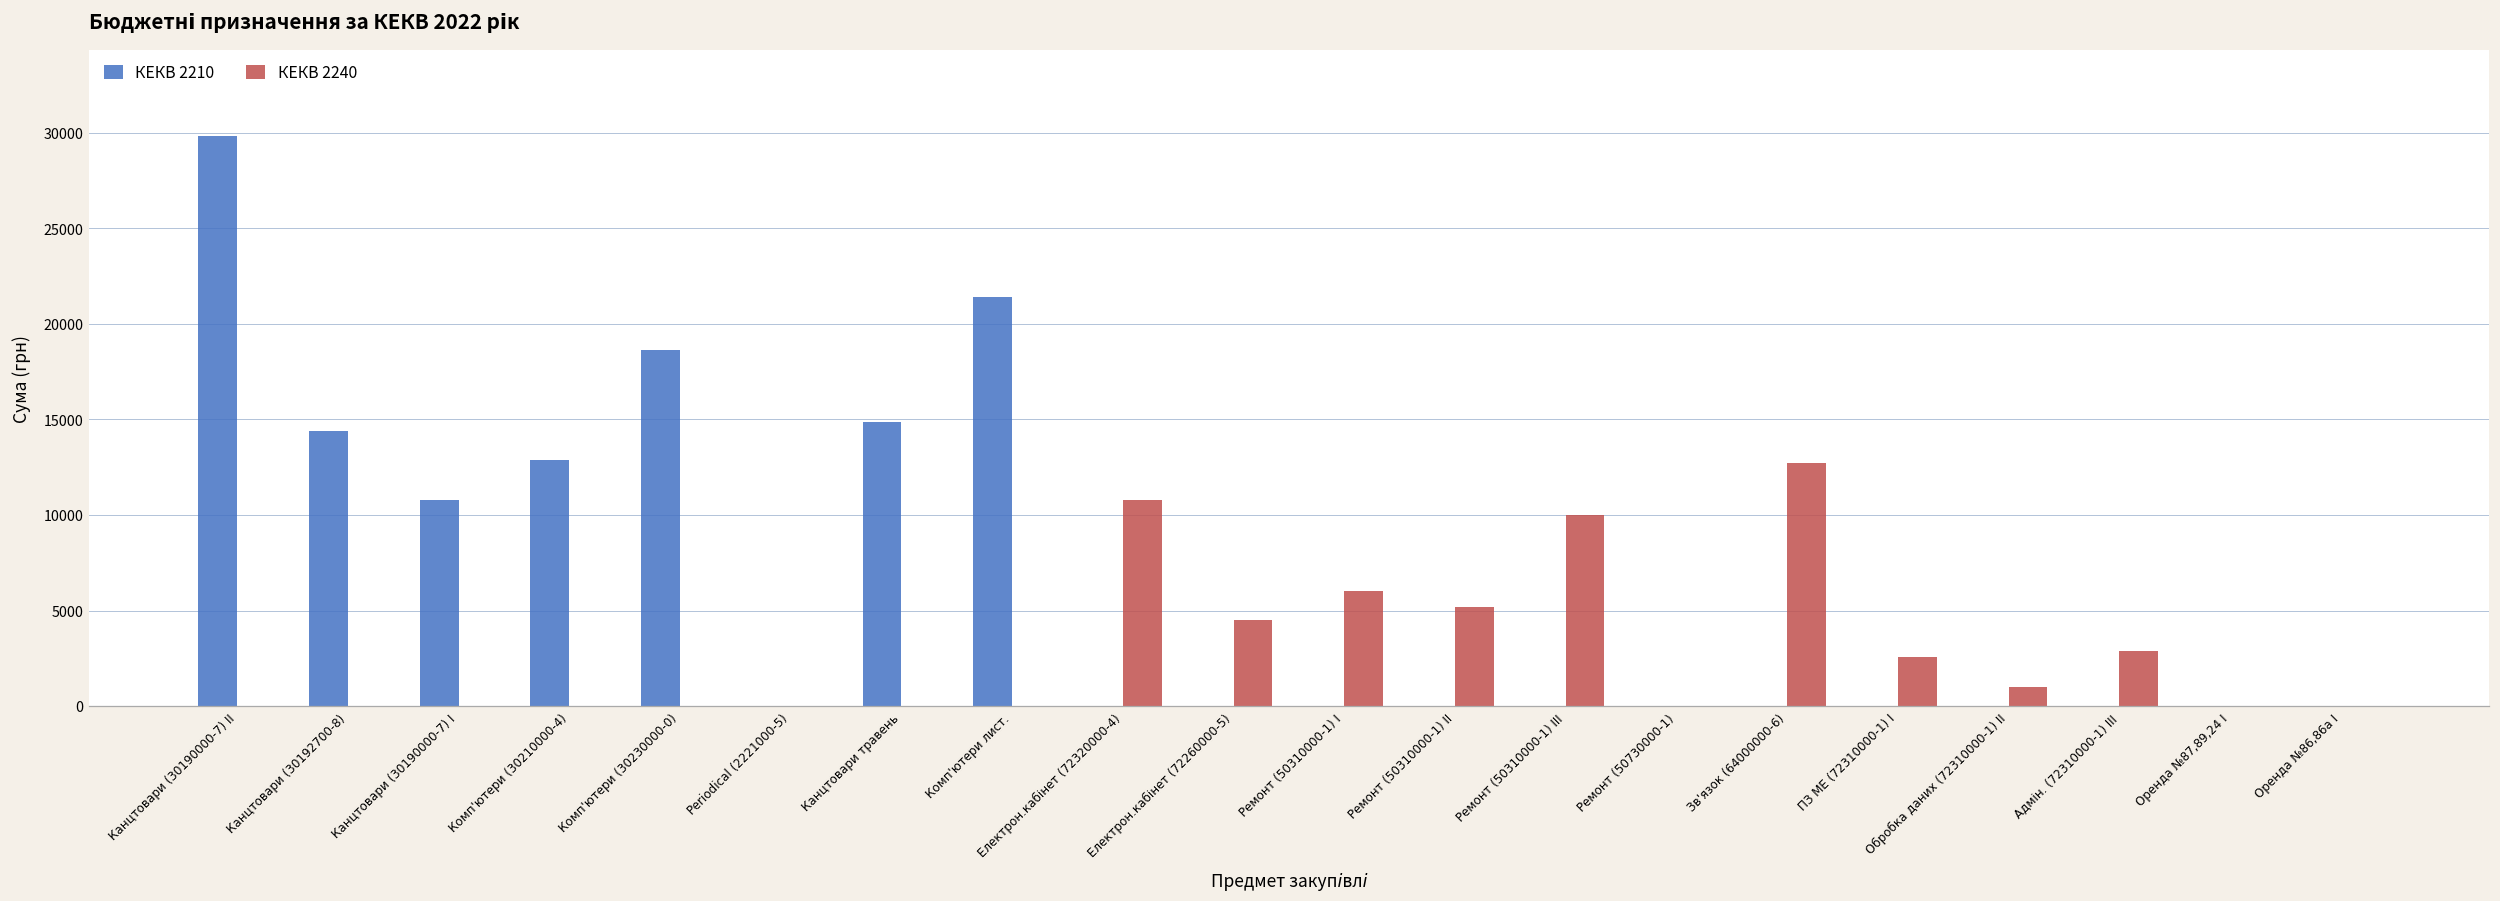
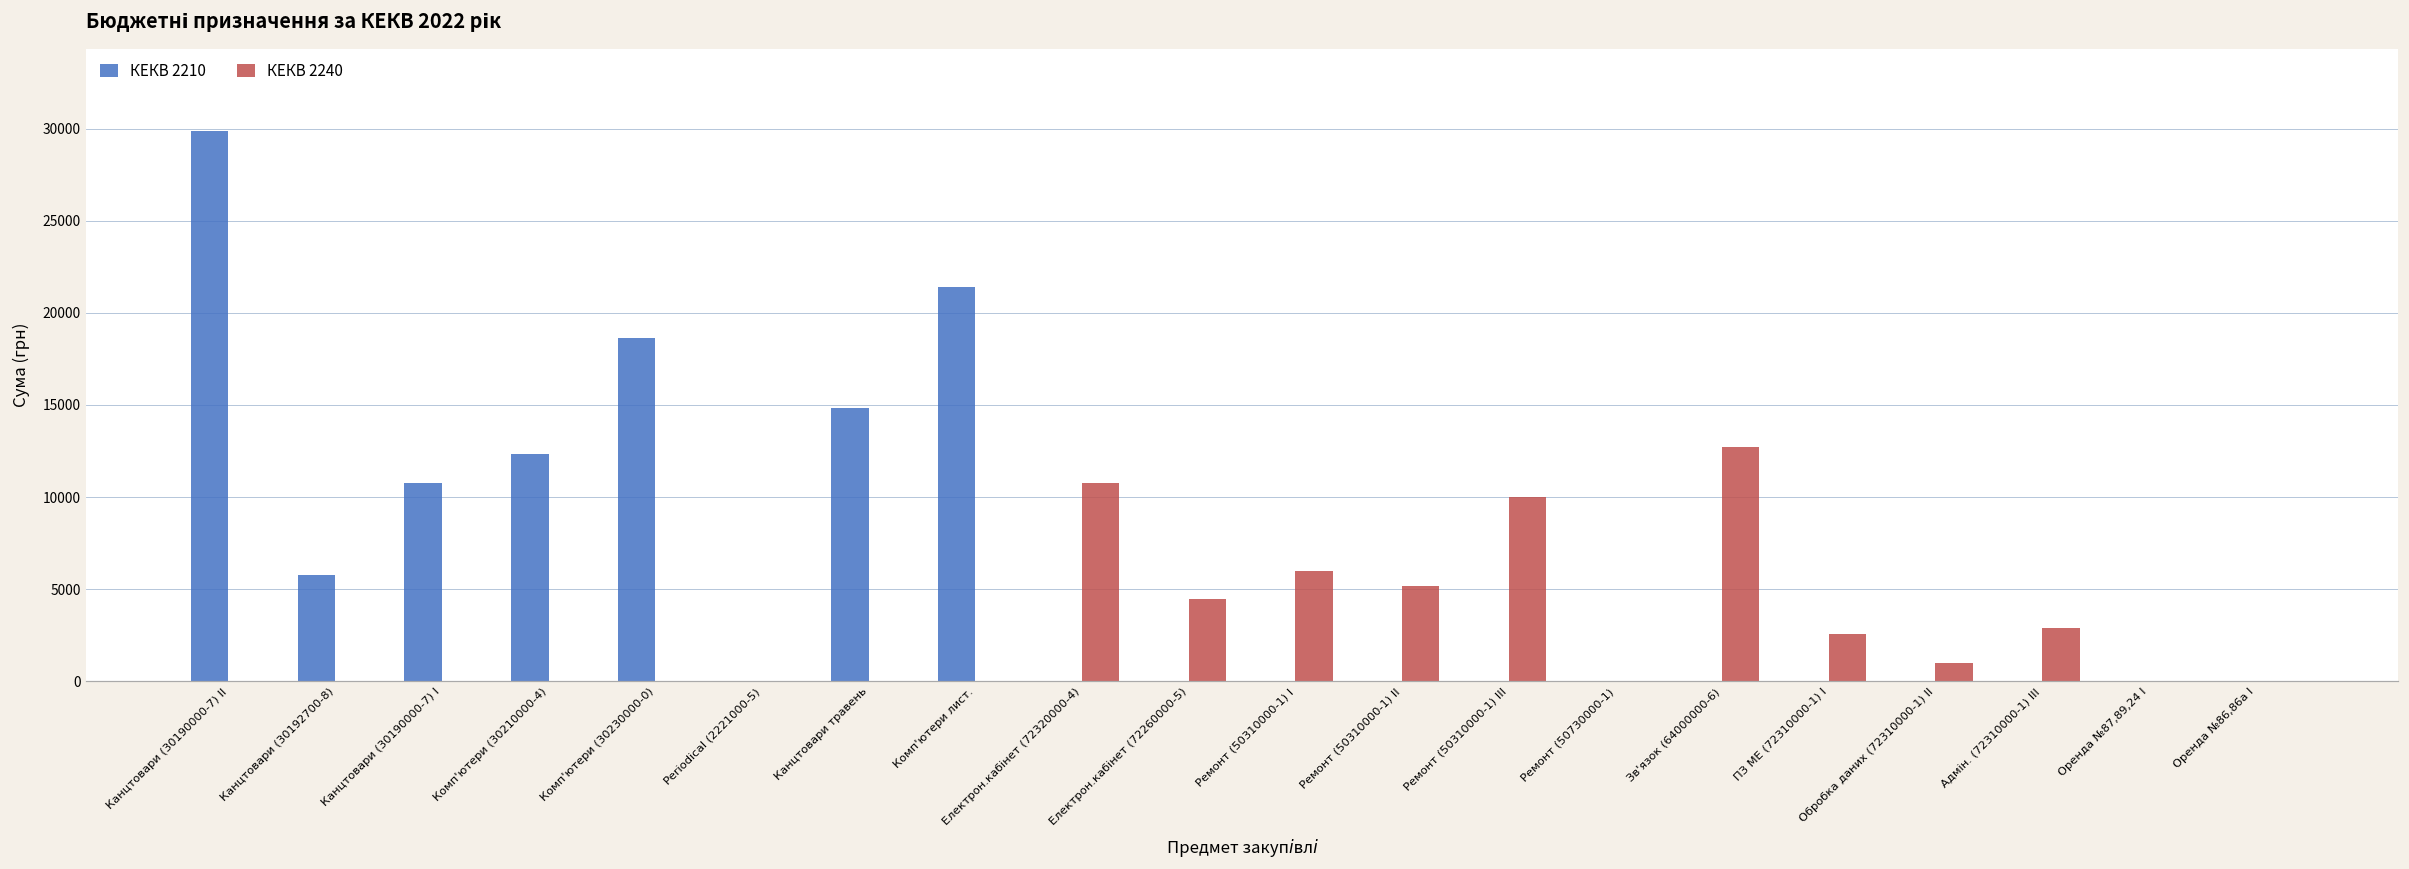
КЕКВ 2210, Канцтовари (30192700-8): 14400 -> 5700
КЕКВ 2210, Комп'ютери (30210000-4): 12900 -> 12300
